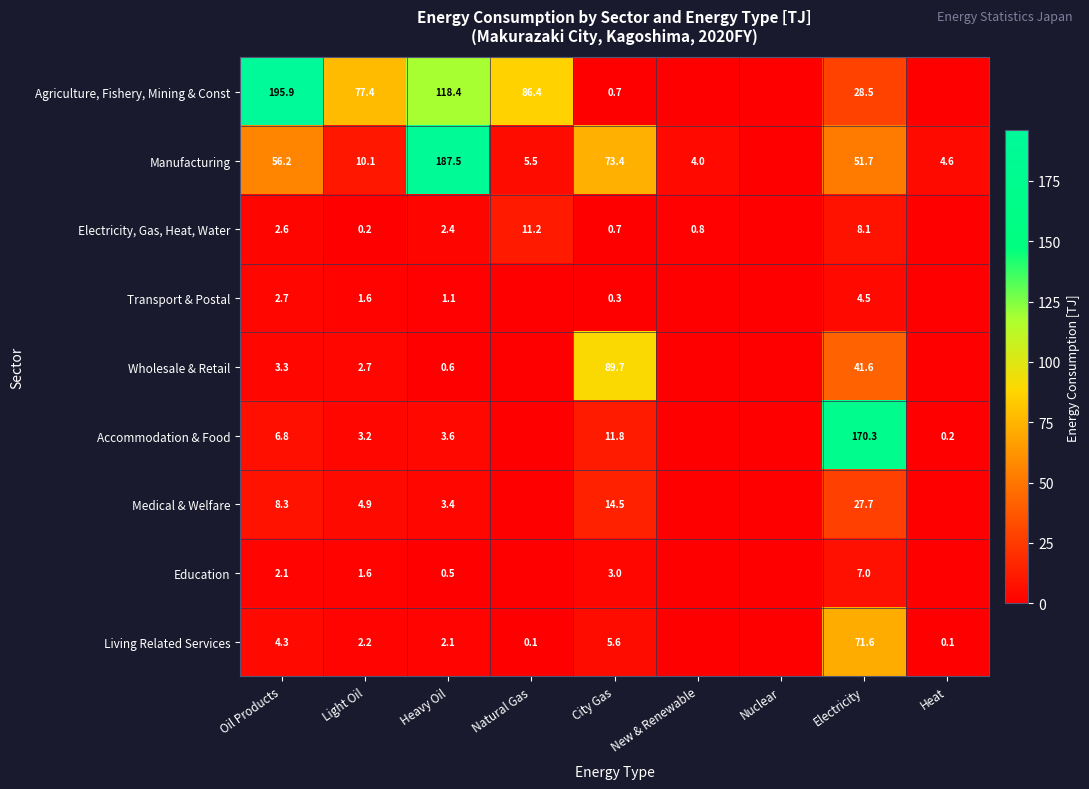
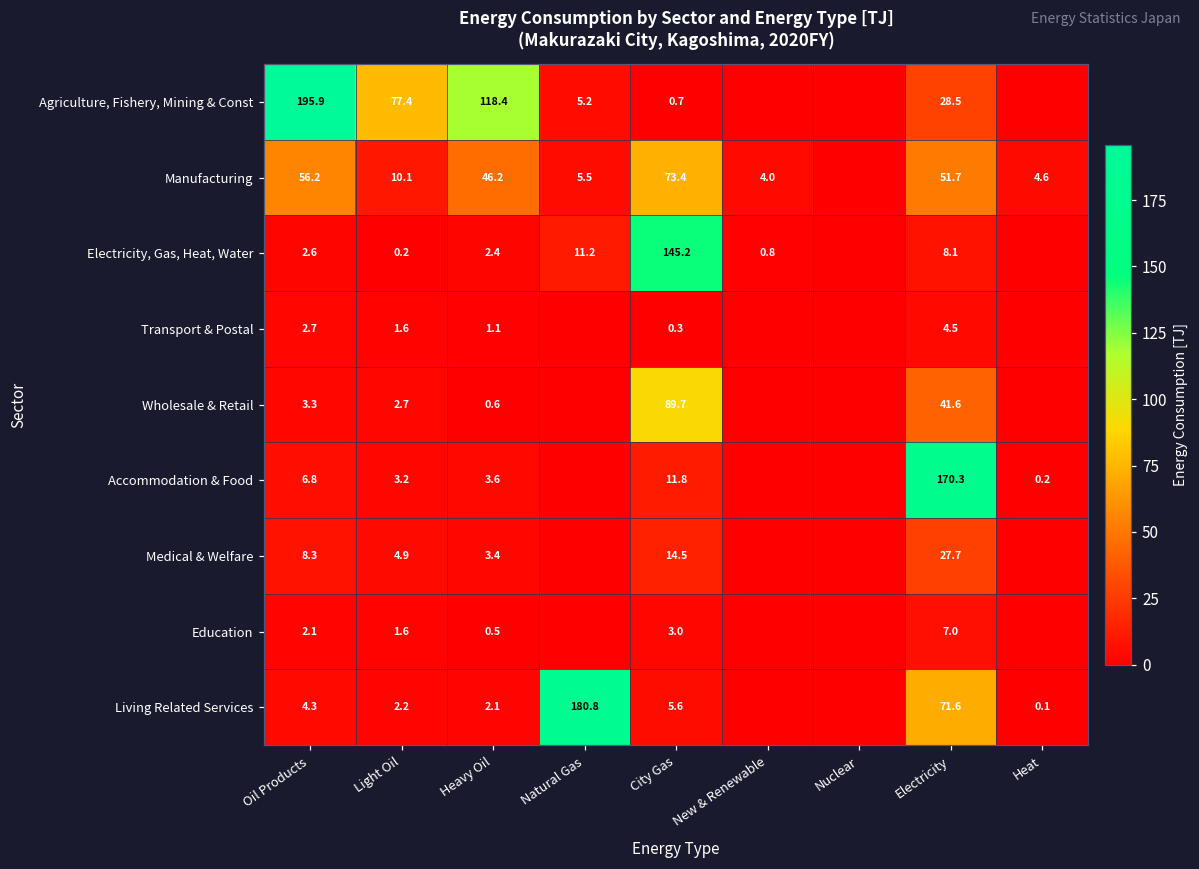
Agriculture, Fishery, Mining & Const, Natural Gas: 86.4 -> 5.2
Manufacturing, Heavy Oil: 187.5 -> 46.2
Electricity, Gas, Heat, Water, City Gas: 0.7 -> 145.2
Living Related Services, Natural Gas: 0.1 -> 180.8
